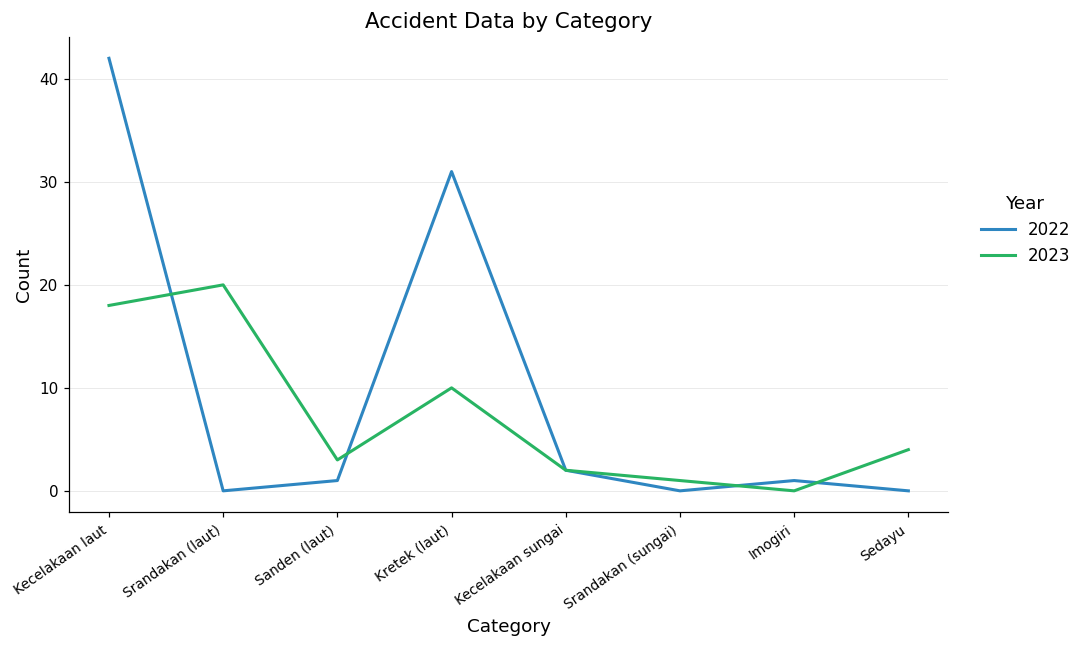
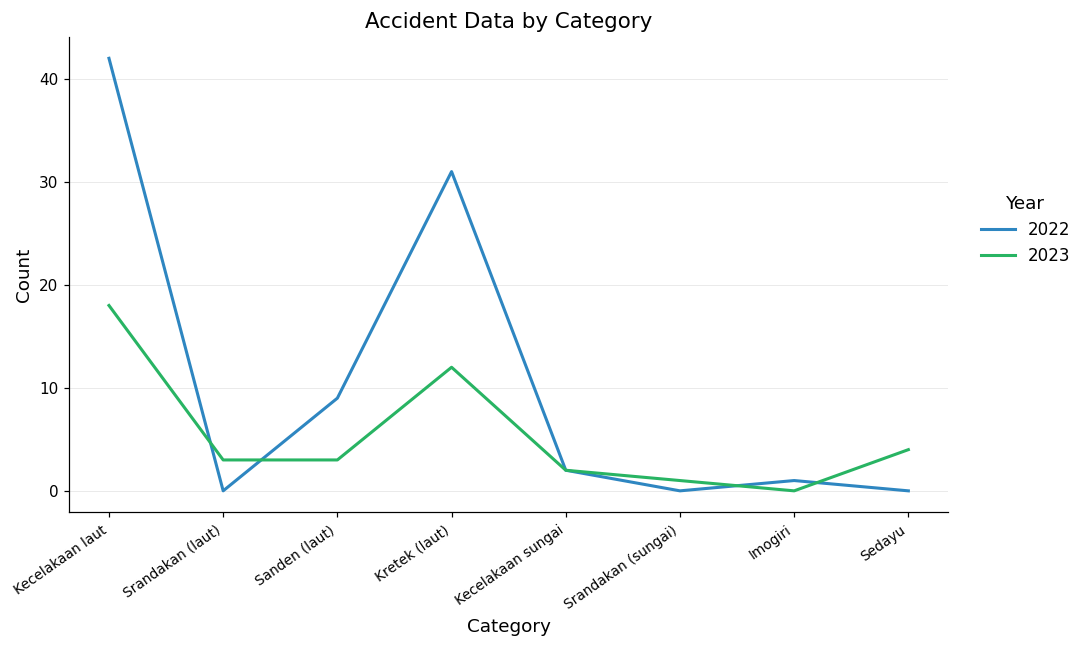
2023, Srandakan (laut): 20 -> 3
2022, Sanden (laut): 1 -> 9
2023, Kretek (laut): 10 -> 12
